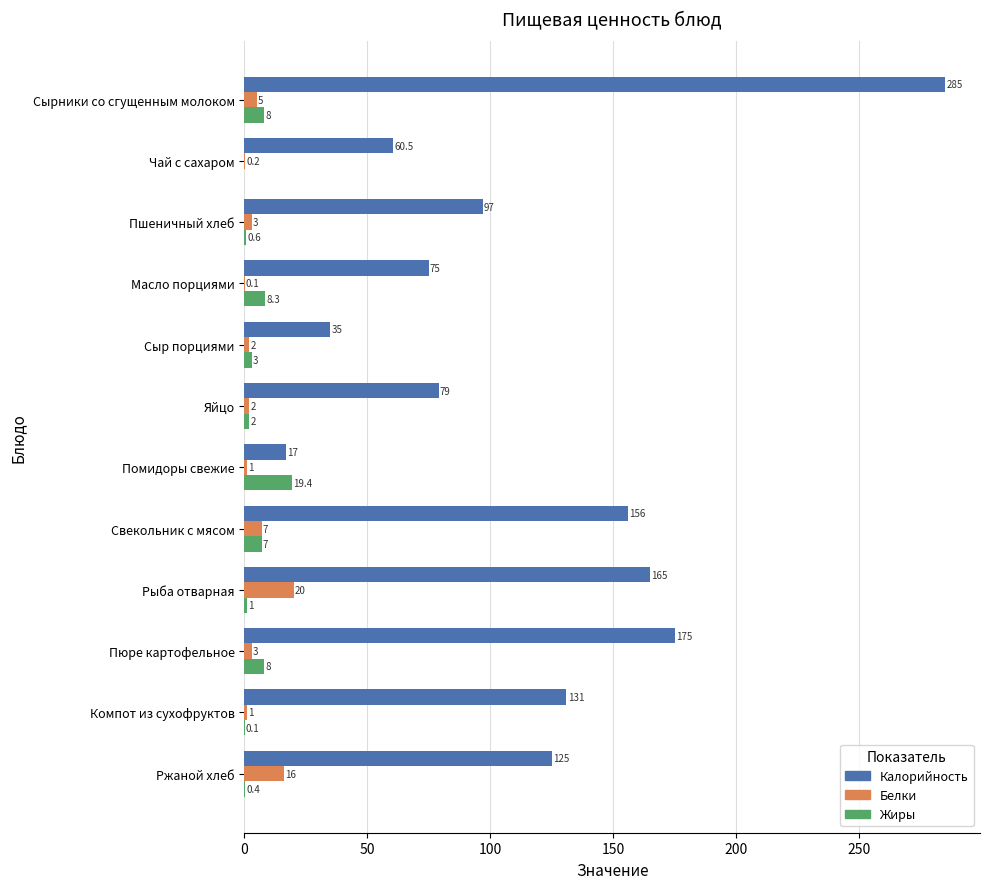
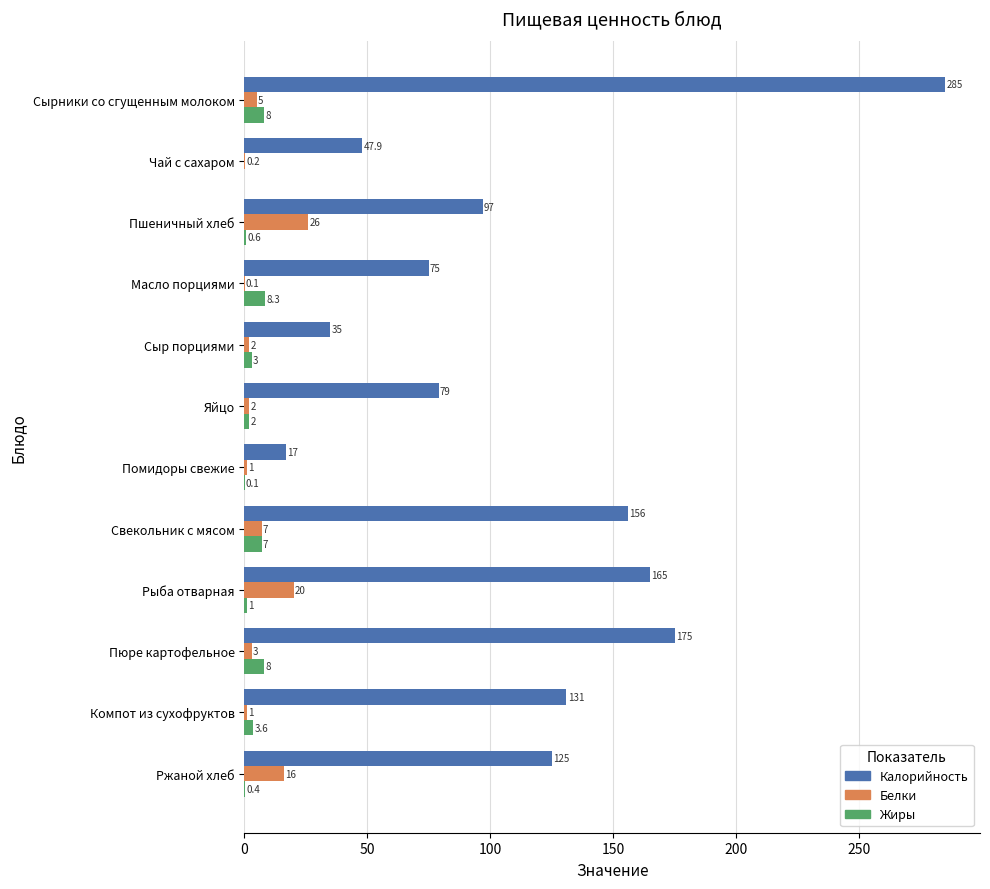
Калорийность, Чай с сахаром: 60.5 -> 47.9
Белки, Пшеничный хлеб: 3 -> 26
Жиры, Помидоры свежие: 19.4 -> 0.1
Жиры, Компот из сухофруктов: 0.1 -> 3.6
